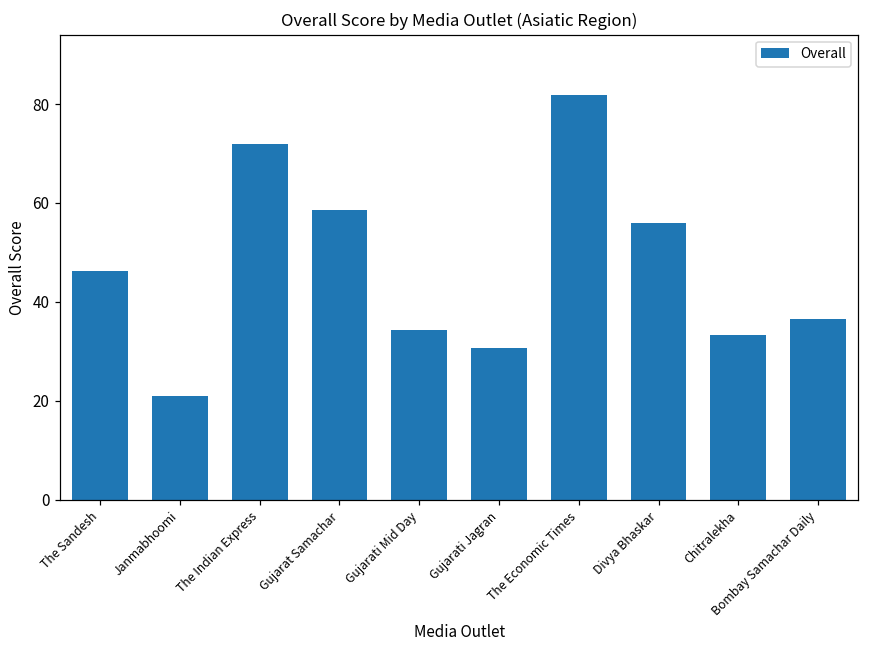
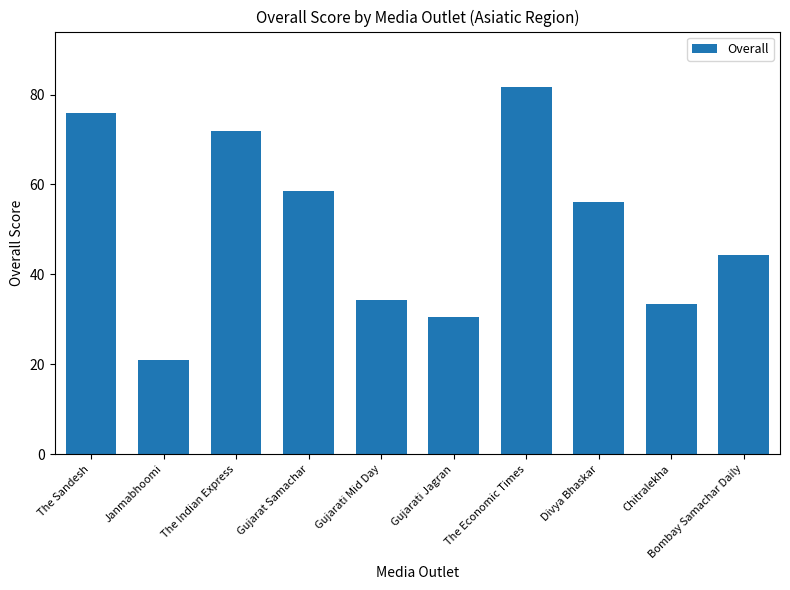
The Sandesh: 46 -> 76
Bombay Samachar Daily: 37 -> 44
